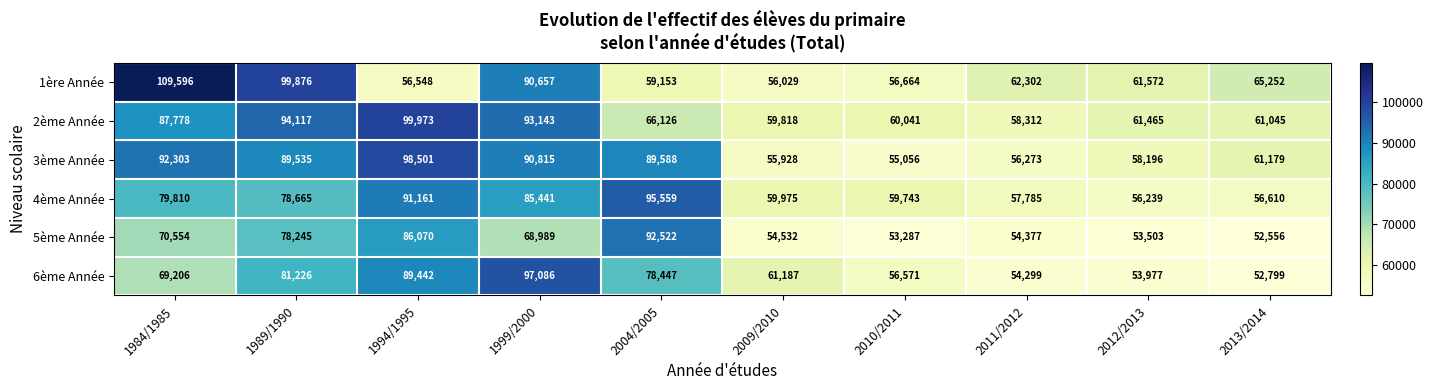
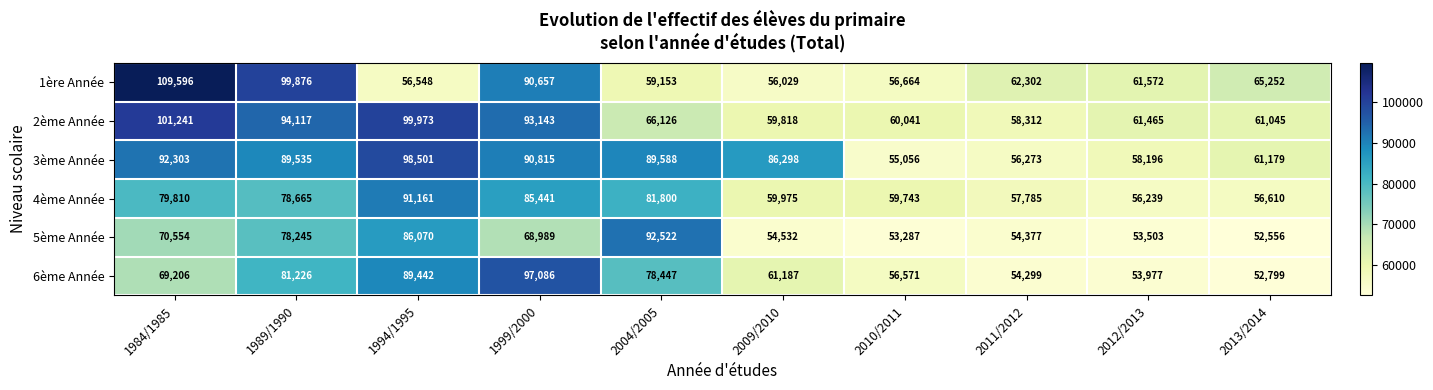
2ème Année, 1984/1985: 87,778 -> 101,241
3ème Année, 2009/2010: 55,928 -> 86,298
4ème Année, 2004/2005: 95,559 -> 81,800
